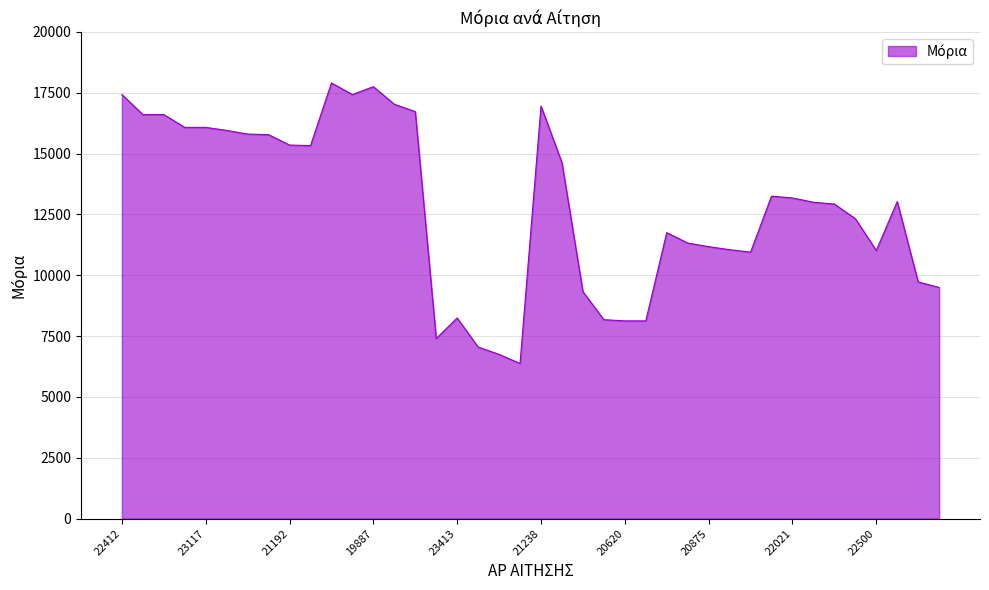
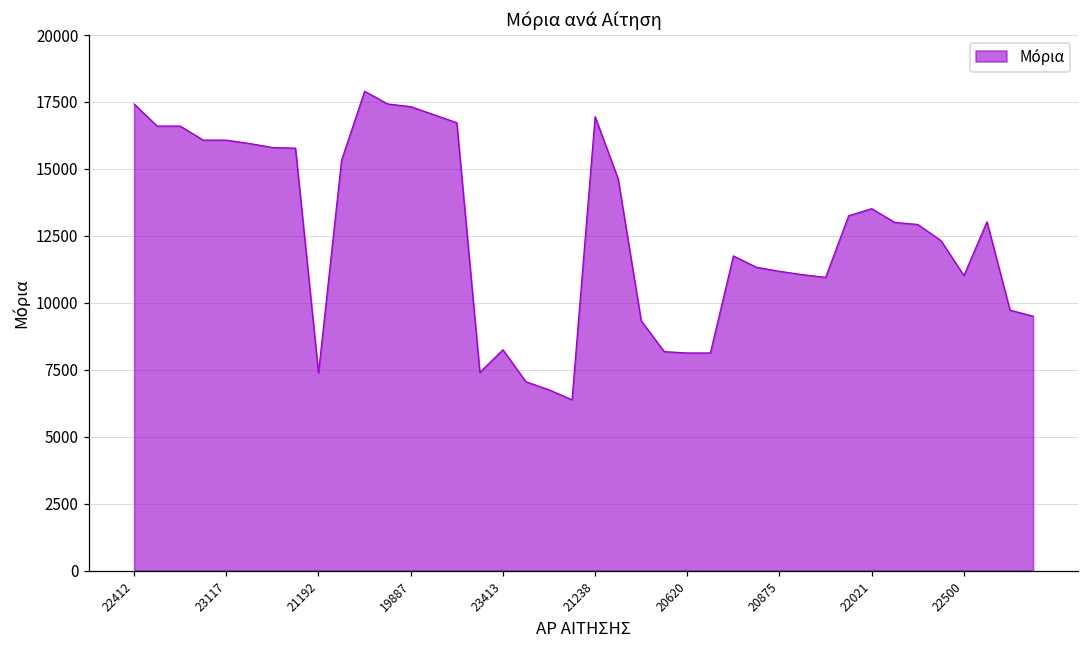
21192: 15400 -> 7400
19887: 17700 -> 17300
22021: 13200 -> 13500
